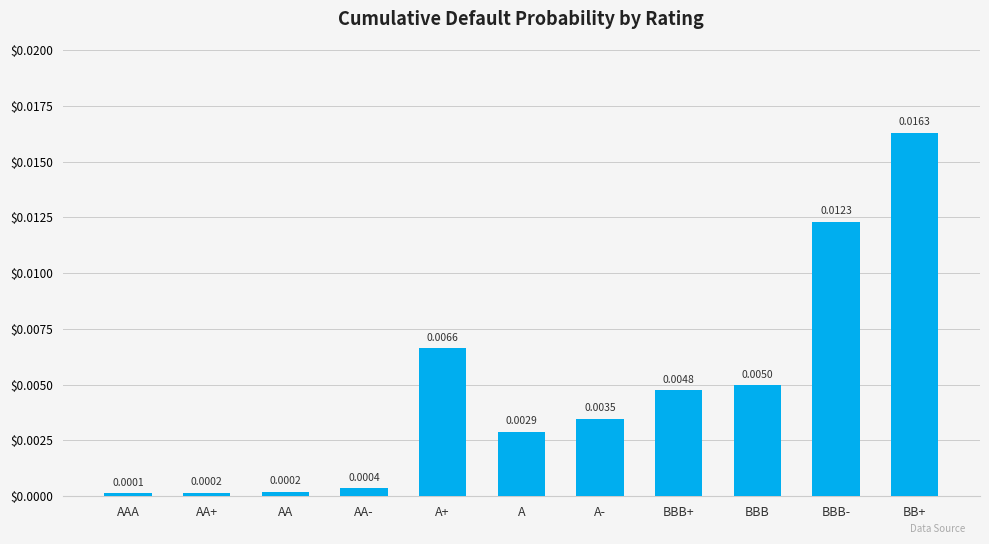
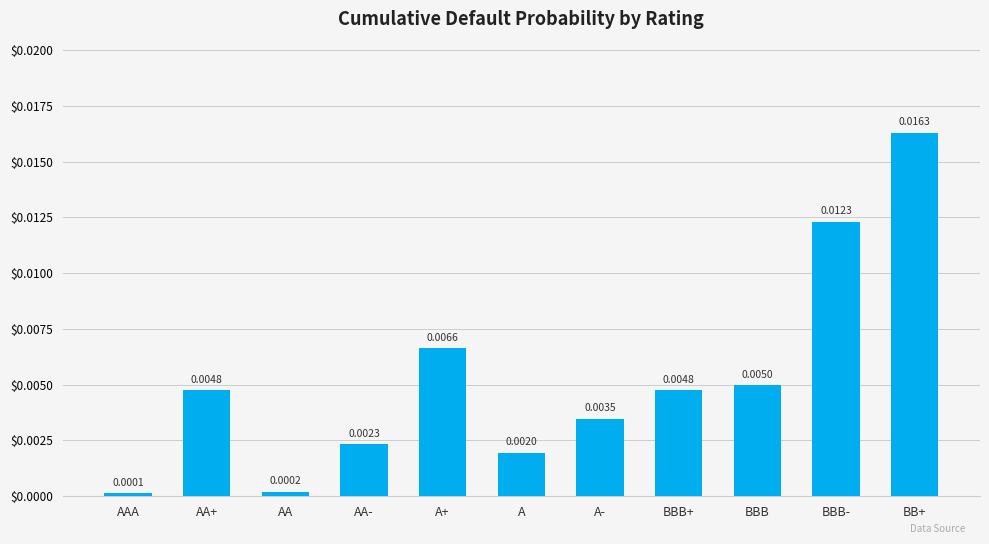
AA+: 0.0002 -> 0.0048
AA-: 0.0004 -> 0.0023
A: 0.0029 -> 0.0020
